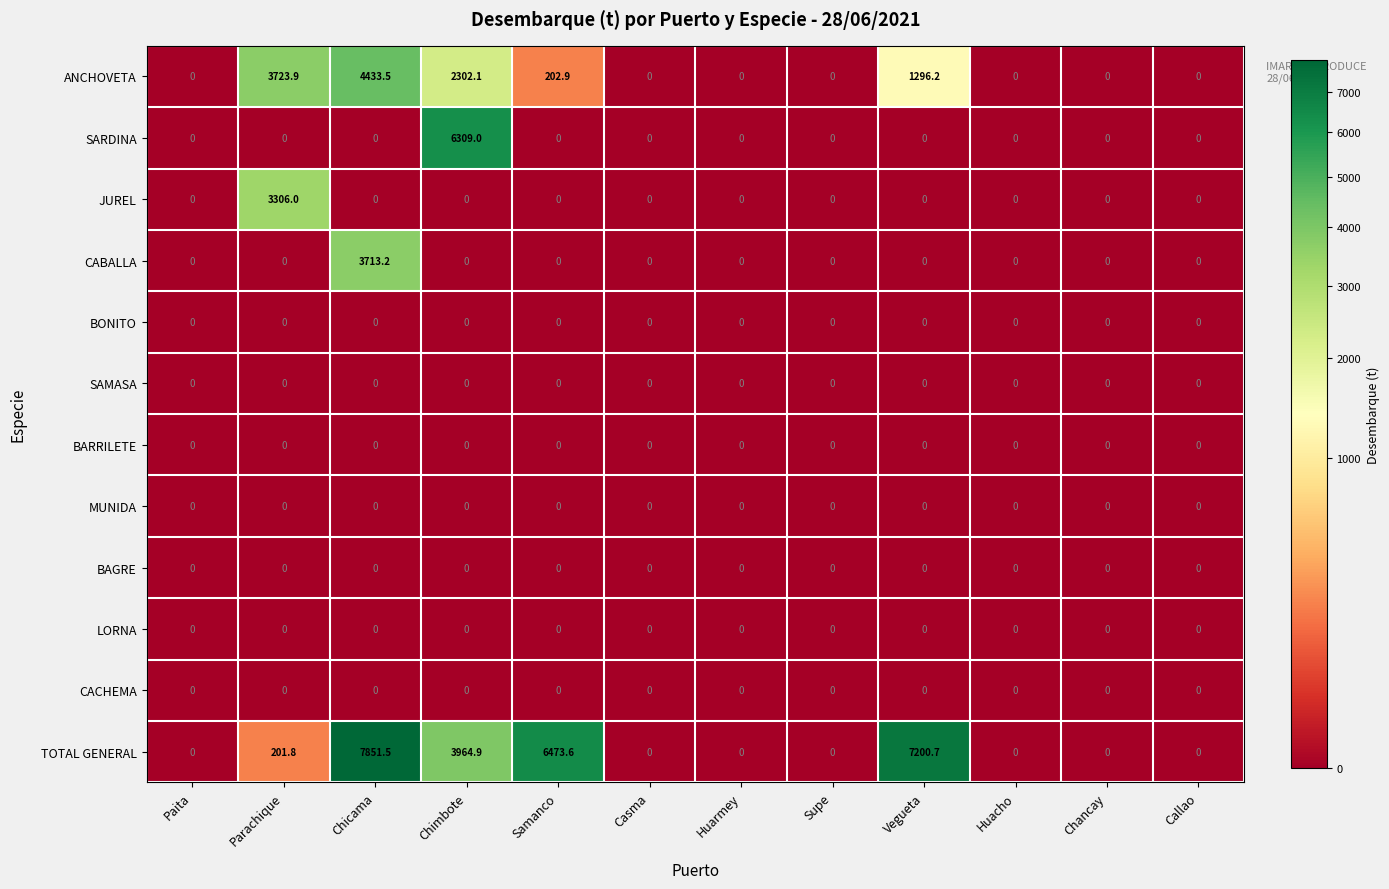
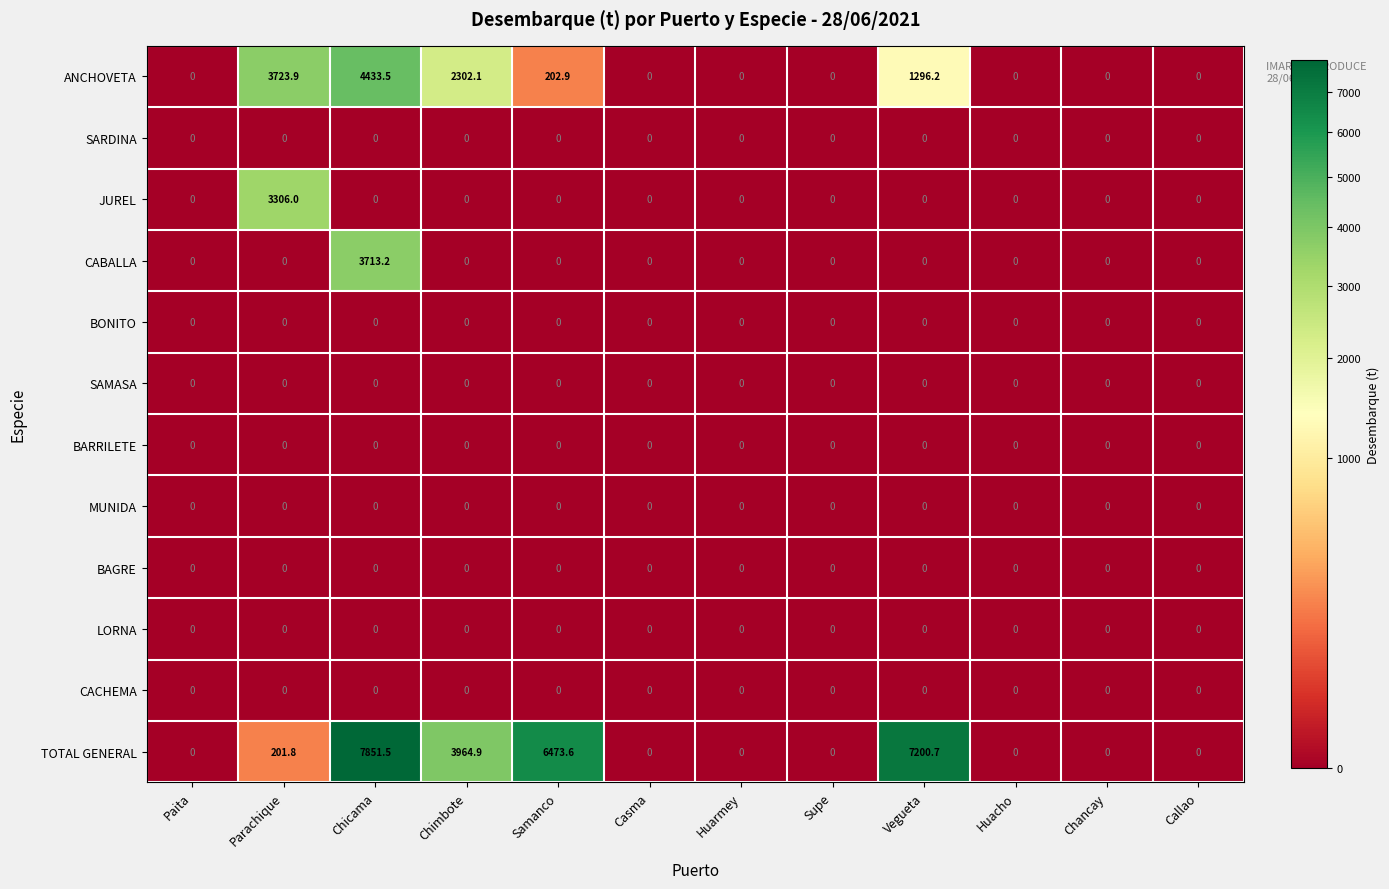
SARDINA, Chimbote: 6309.0 -> 0
